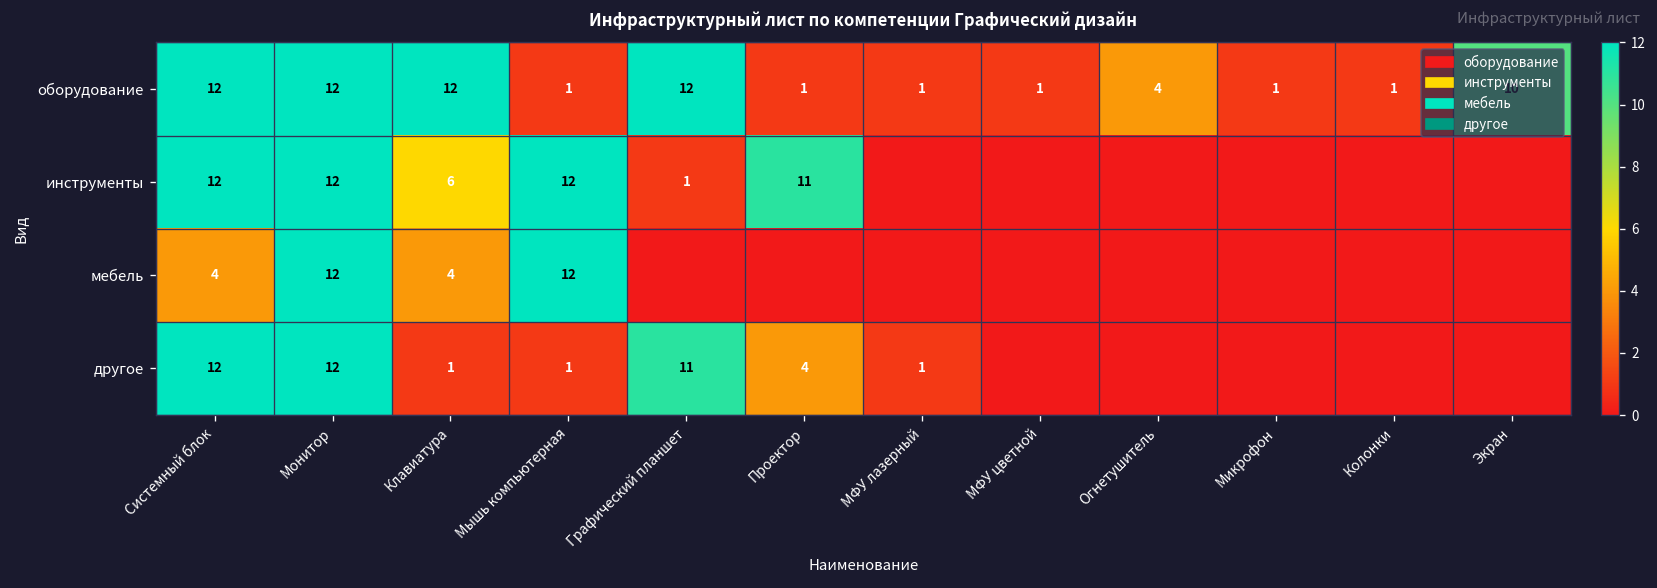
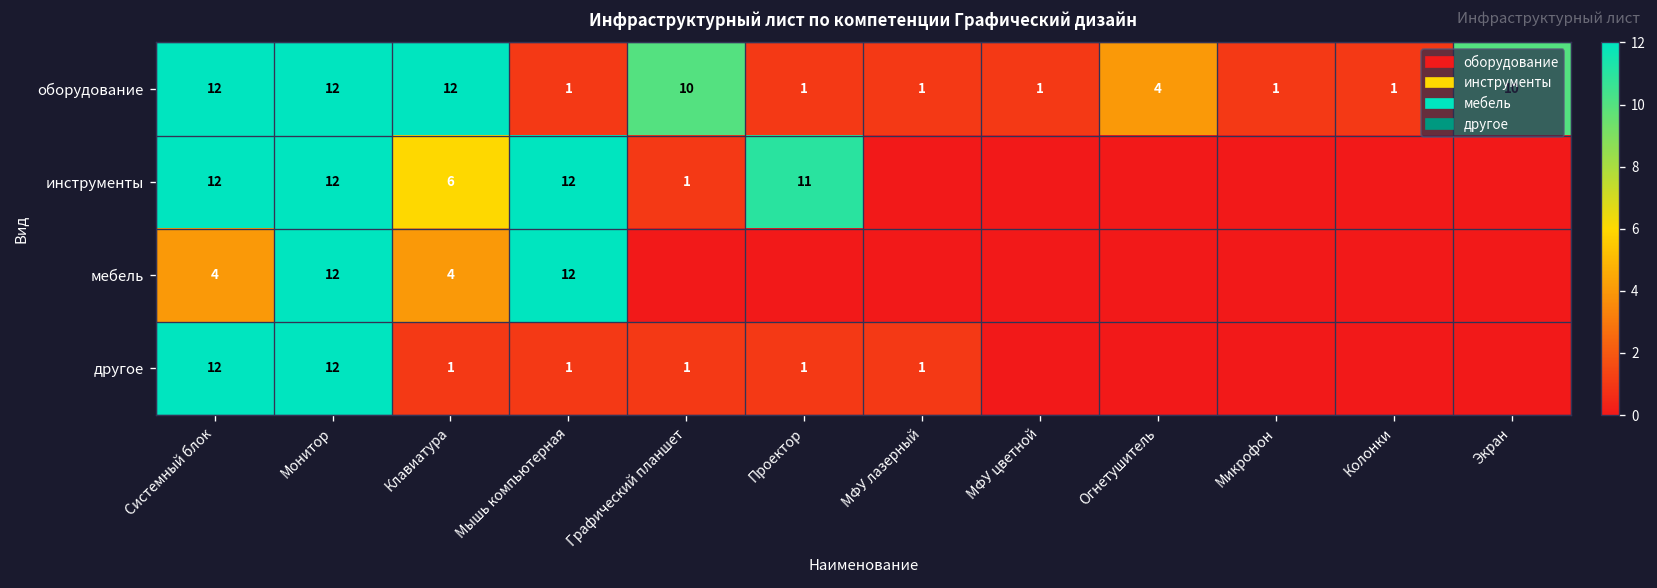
оборудование, Графический планшет: 12 -> 10
другое, Графический планшет: 11 -> 1
другое, Проектор: 4 -> 1
